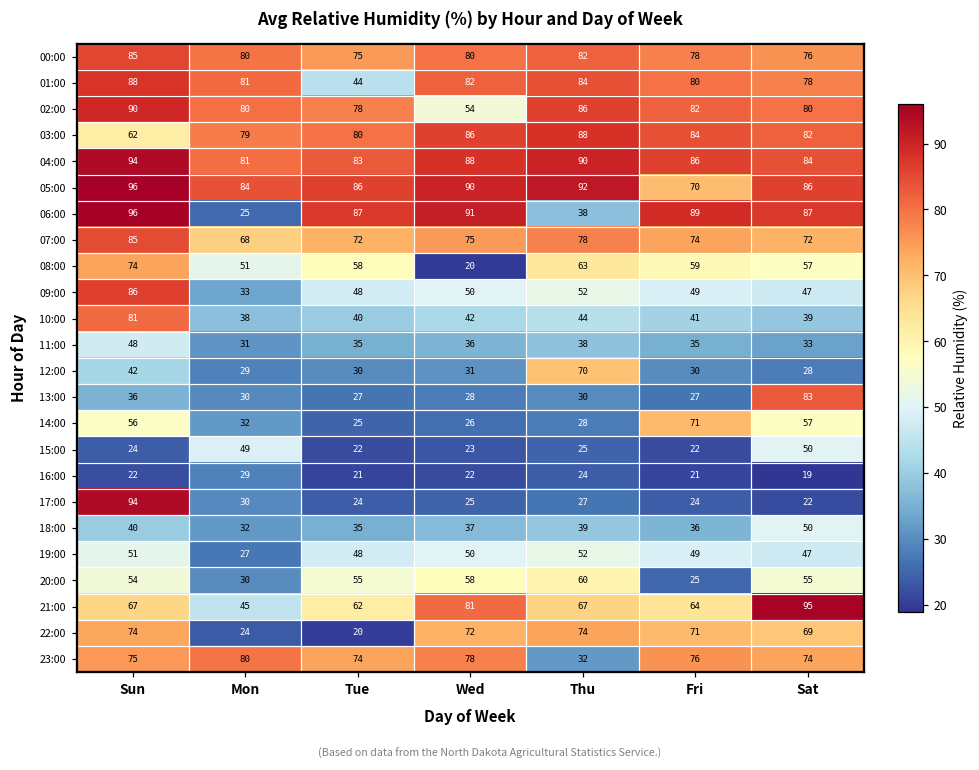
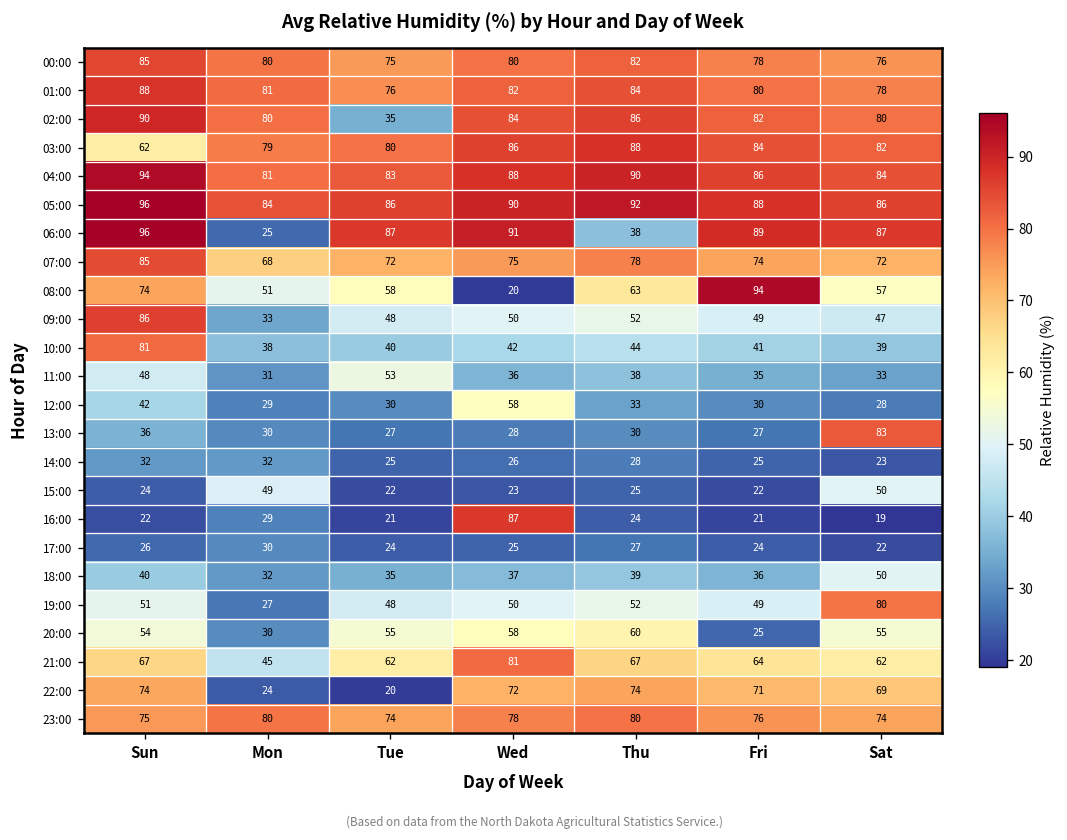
01:00, Tue: 44 -> 76
02:00, Tue: 78 -> 35
02:00, Wed: 54 -> 84
05:00, Fri: 70 -> 88
08:00, Fri: 59 -> 94
11:00, Tue: 35 -> 53
12:00, Wed: 31 -> 58
12:00, Thu: 70 -> 33
14:00, Sun: 56 -> 32
14:00, Fri: 71 -> 25
14:00, Sat: 57 -> 23
16:00, Wed: 22 -> 87
17:00, Sun: 94 -> 26
19:00, Sat: 47 -> 80
21:00, Sat: 95 -> 62
23:00, Thu: 32 -> 80
